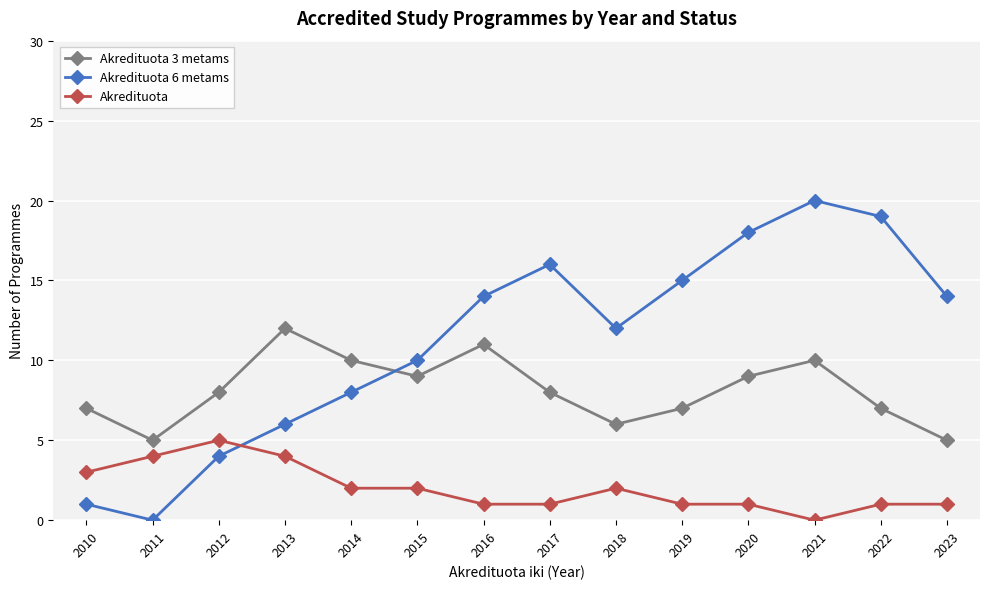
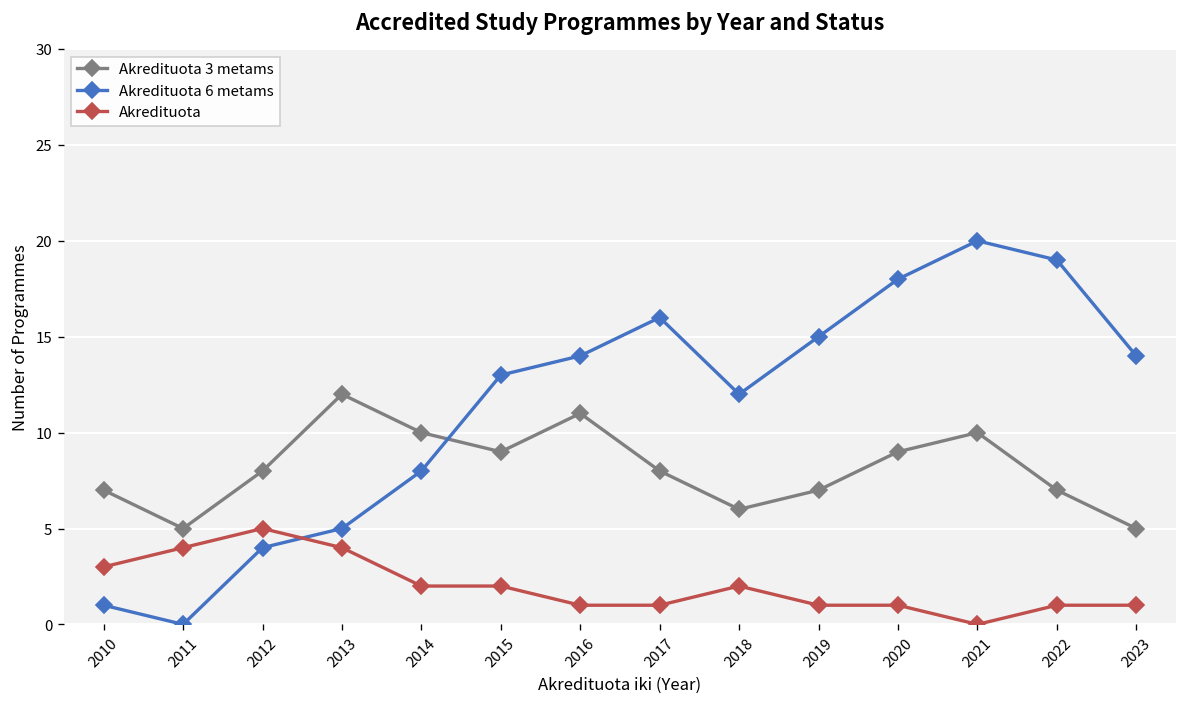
Akredituota 6 metams, 2013: 6 -> 5
Akredituota 6 metams, 2015: 10 -> 13
